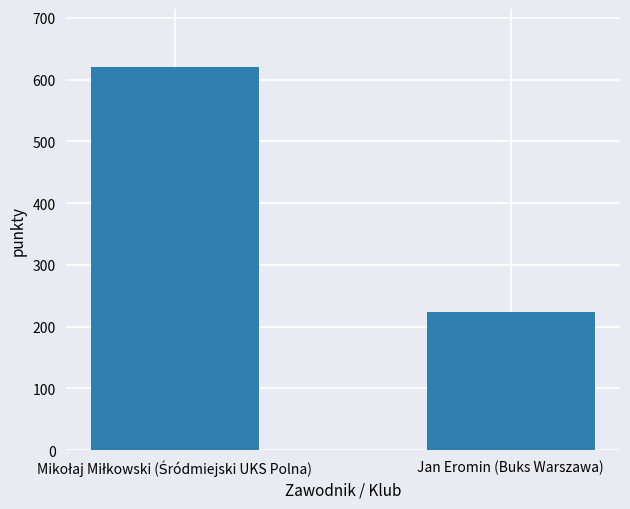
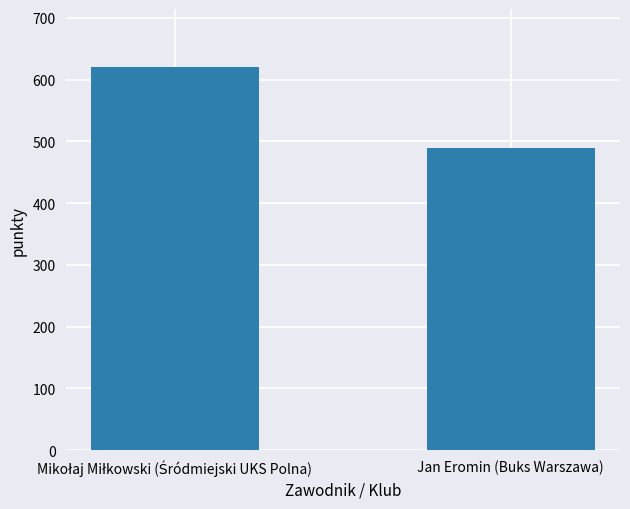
Jan Eromin (Buks Warszawa): 220 -> 490
